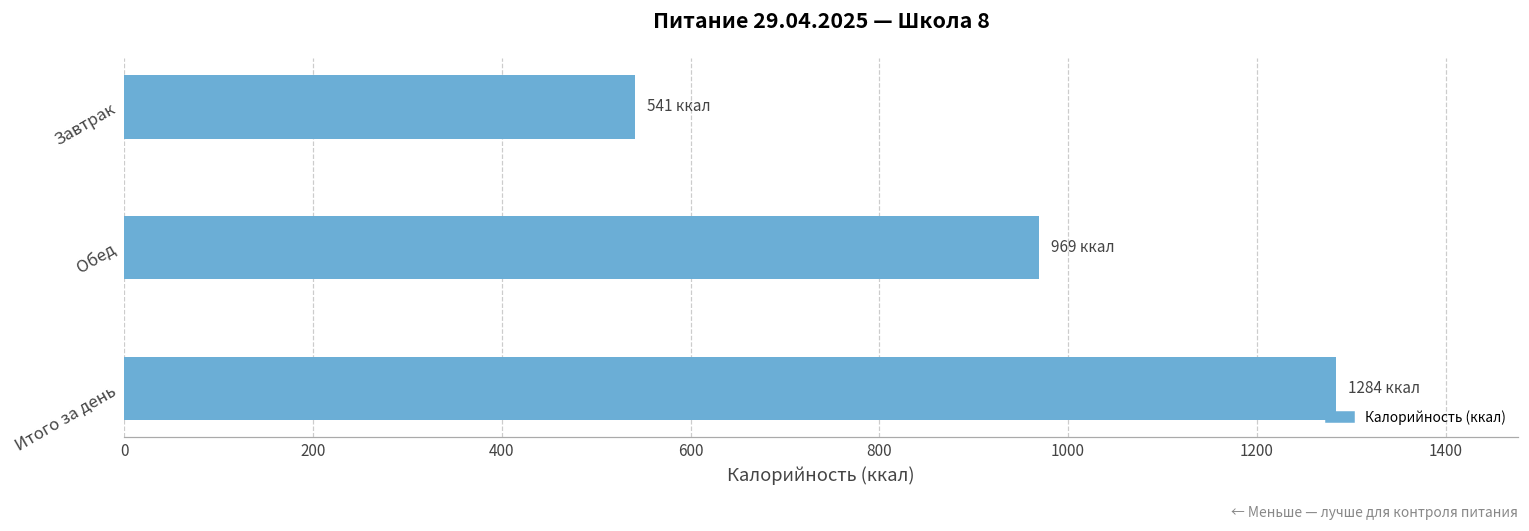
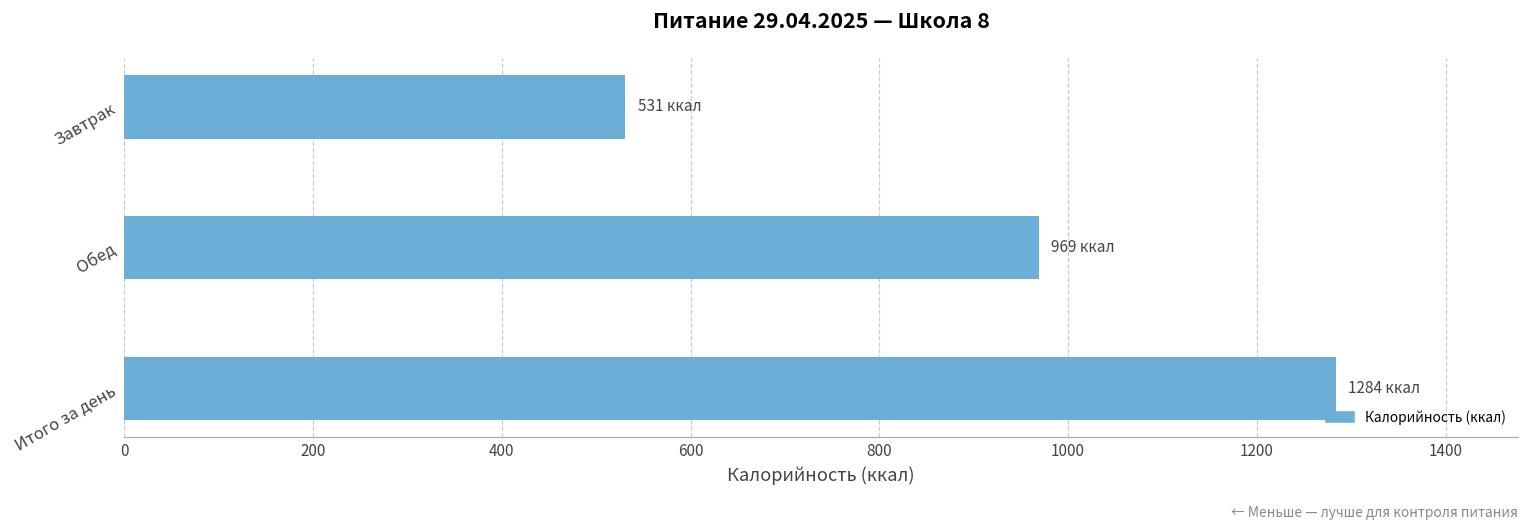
Завтрак: 541 -> 531
